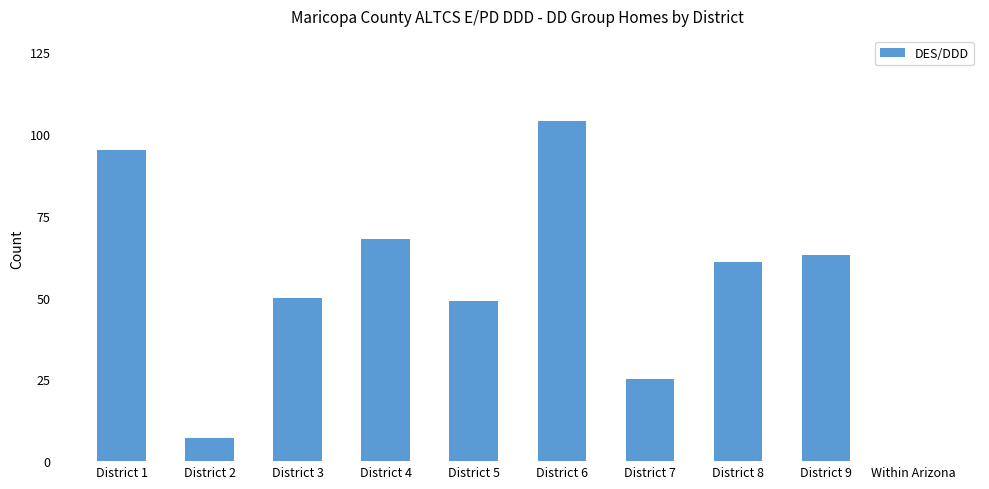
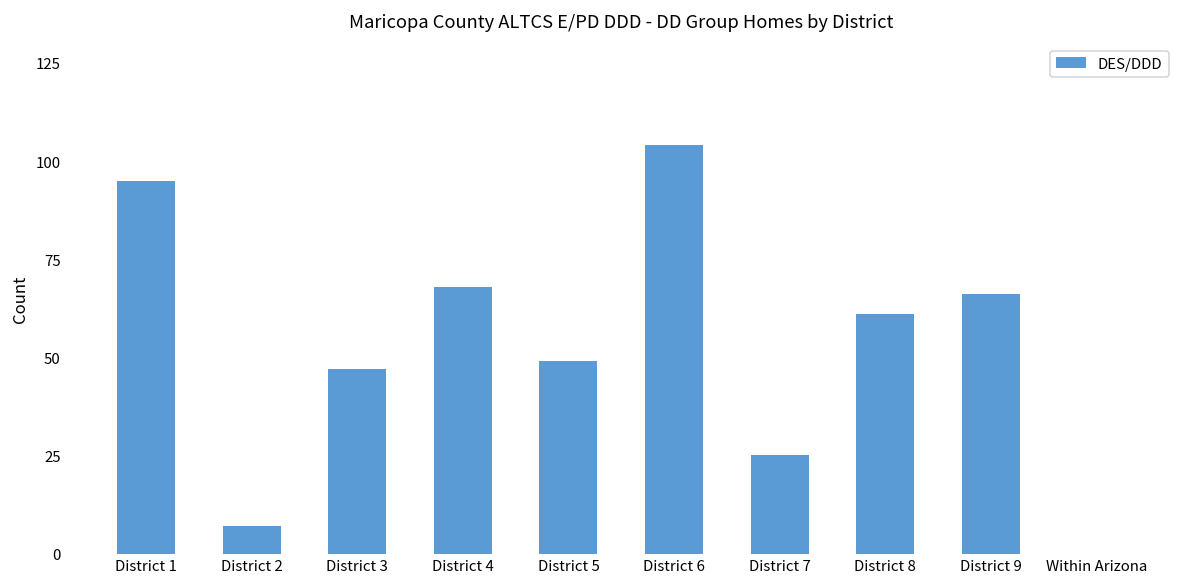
District 3: 50 -> 47
District 9: 63 -> 66
